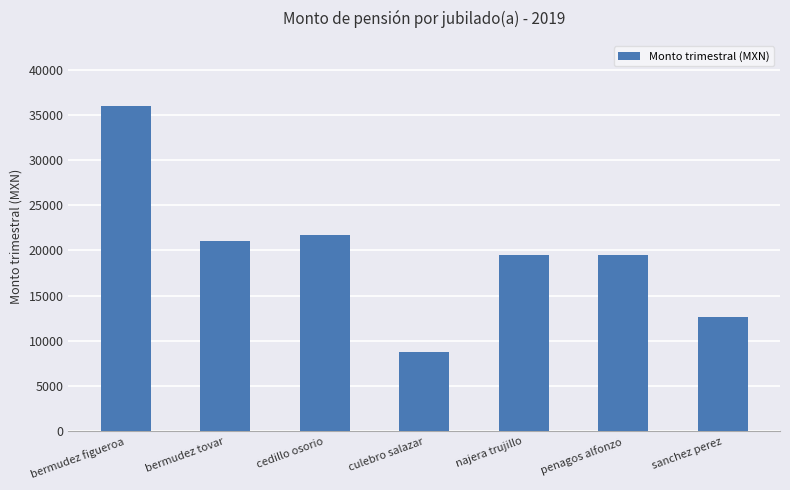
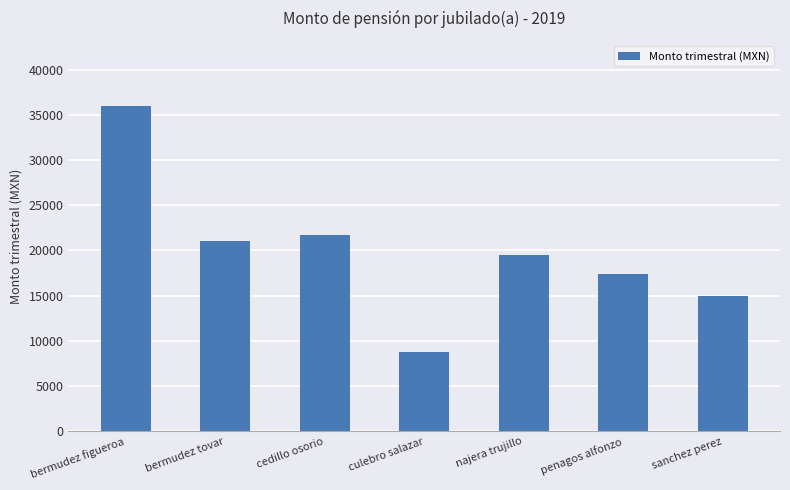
penagos alfonzo: 20000 -> 17000
sanchez perez: 13000 -> 15000
